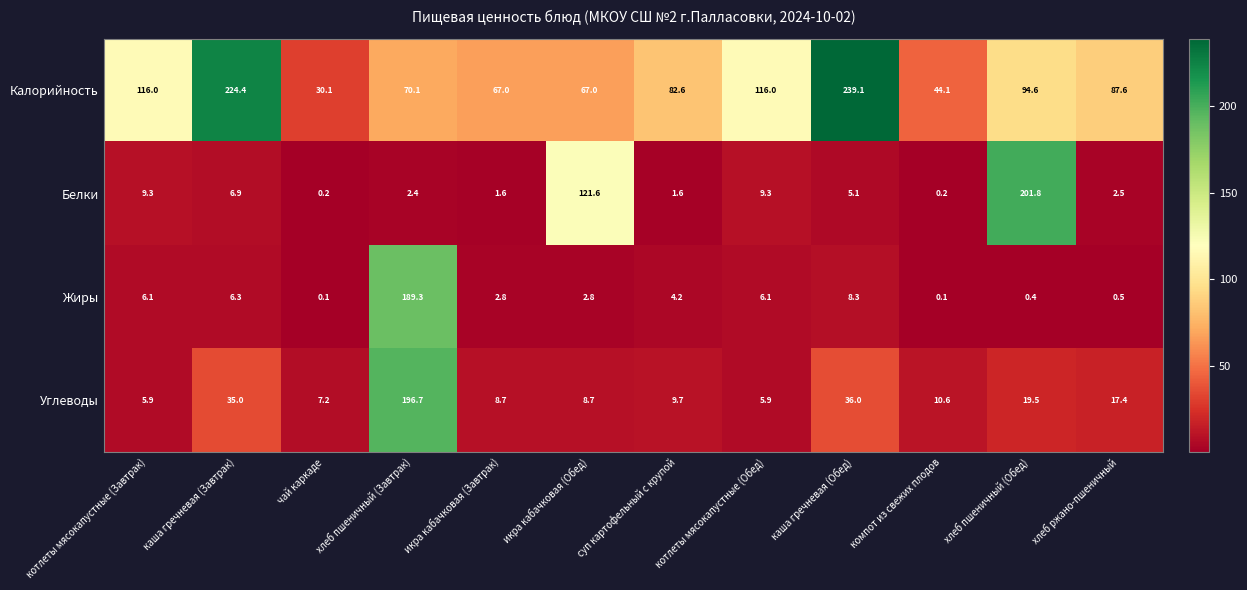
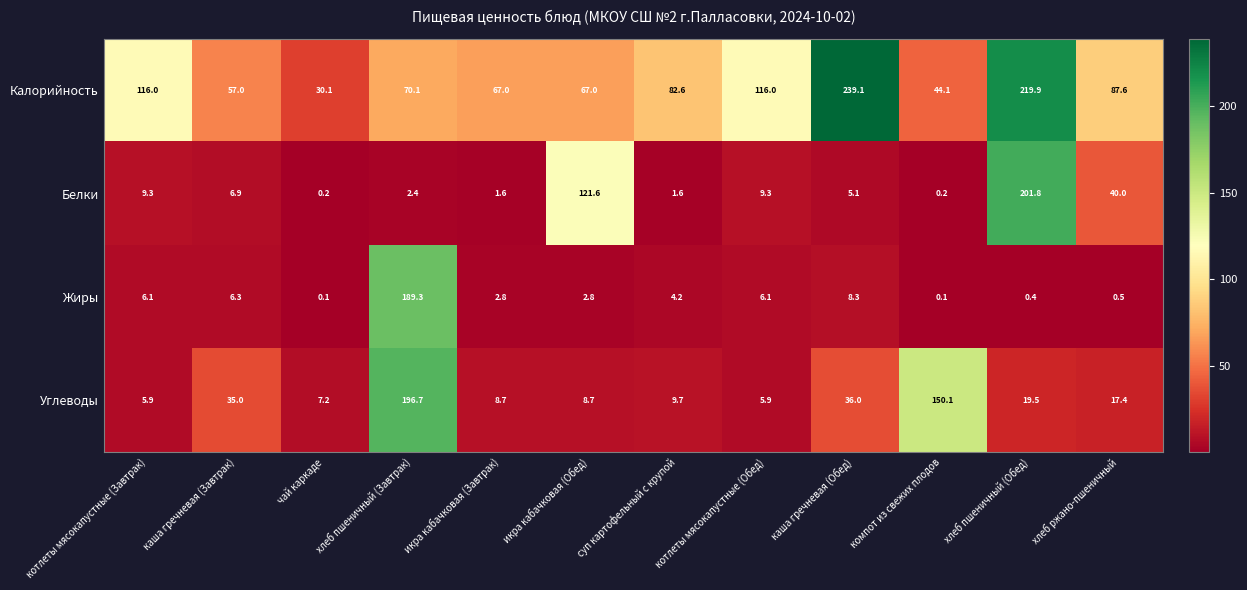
Калорийность, каша гречневая (Завтрак): 224.4 -> 57.0
Калорийность, хлеб пшеничный (Обед): 94.6 -> 219.9
Белки, хлеб ржано-пшеничный: 2.5 -> 40.0
Углеводы, компот из свежих плодов: 10.6 -> 150.1
